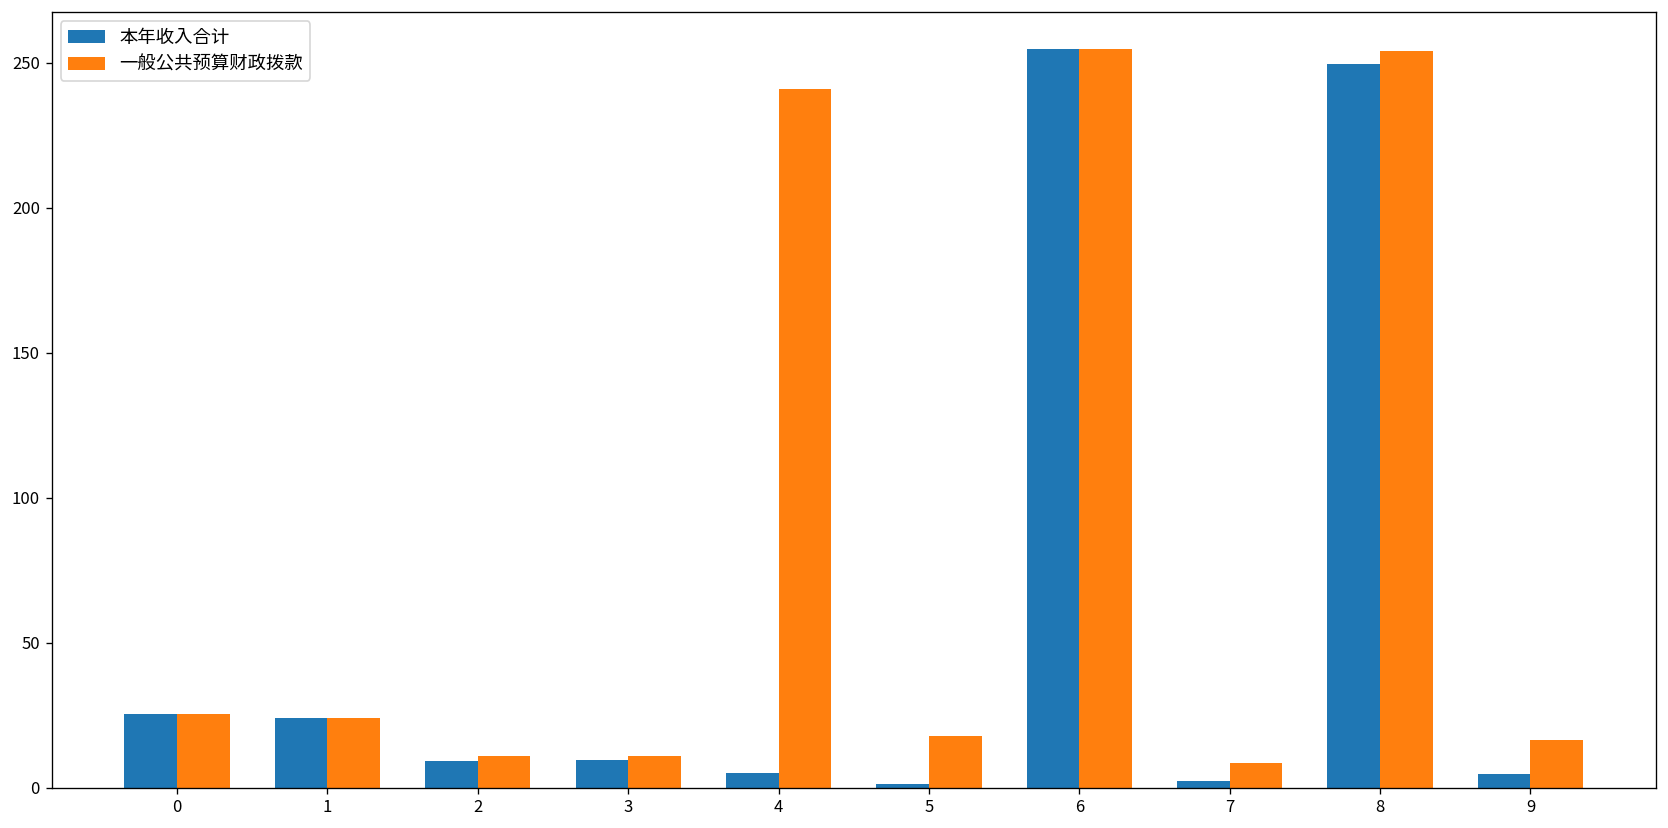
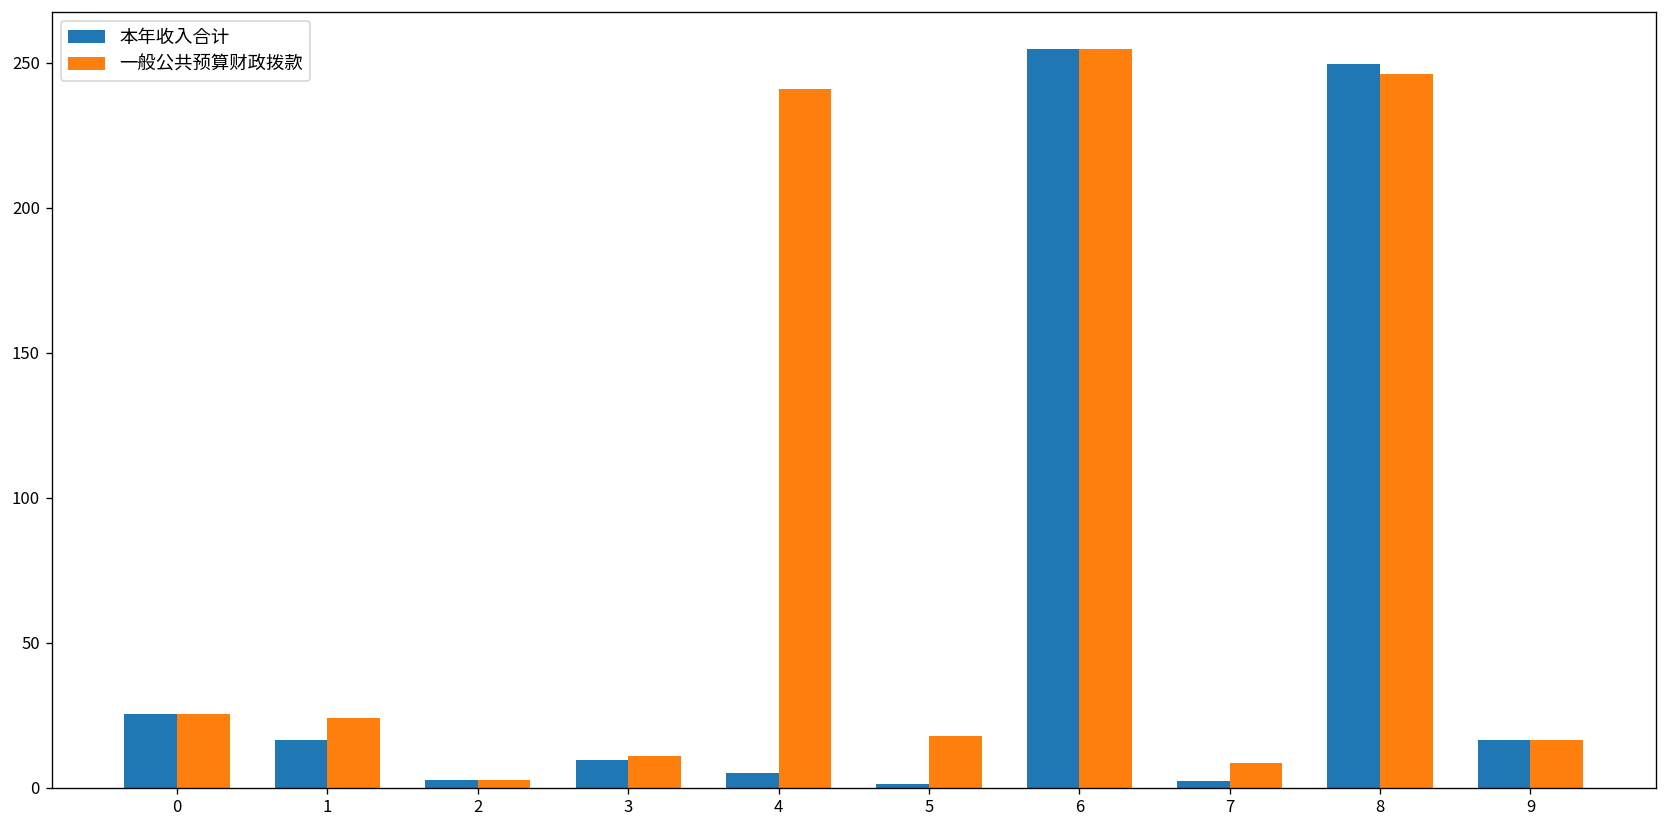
本年收入合计, 1: 24 -> 16
本年收入合计, 2: 9 -> 3
一般公共预算财政拨款, 2: 11 -> 3
一般公共预算财政拨款, 8: 254 -> 246
本年收入合计, 9: 5 -> 17
